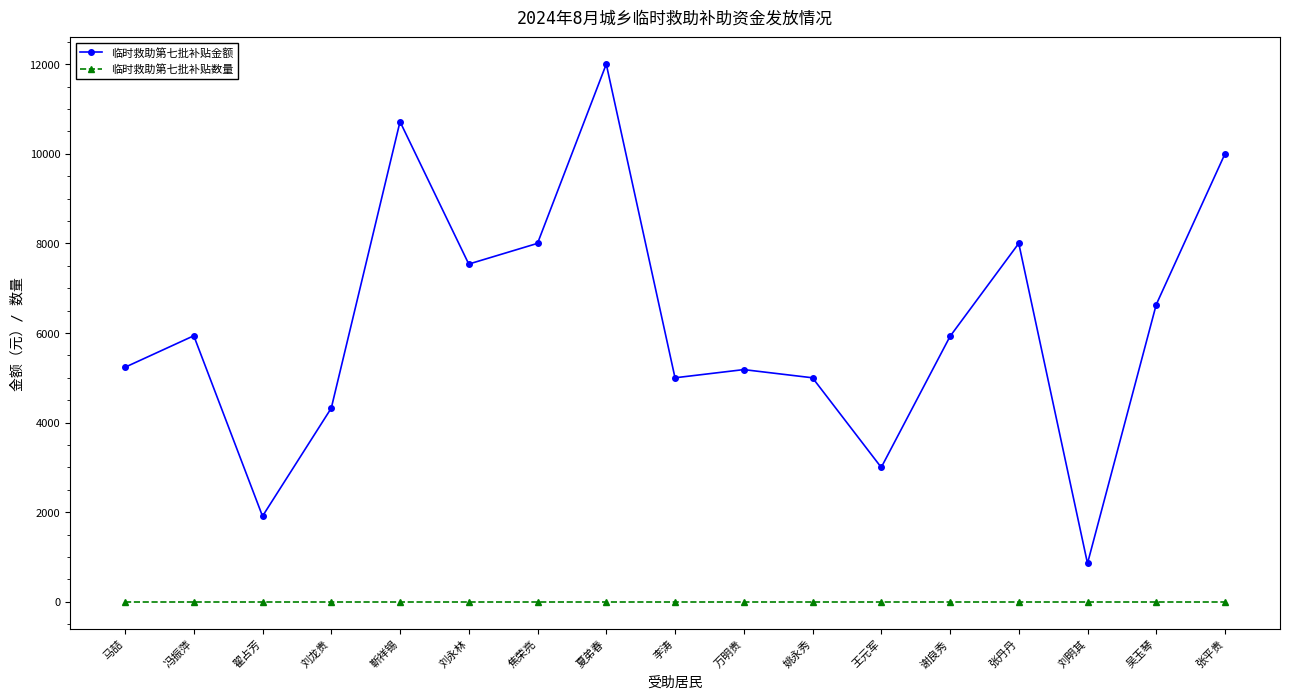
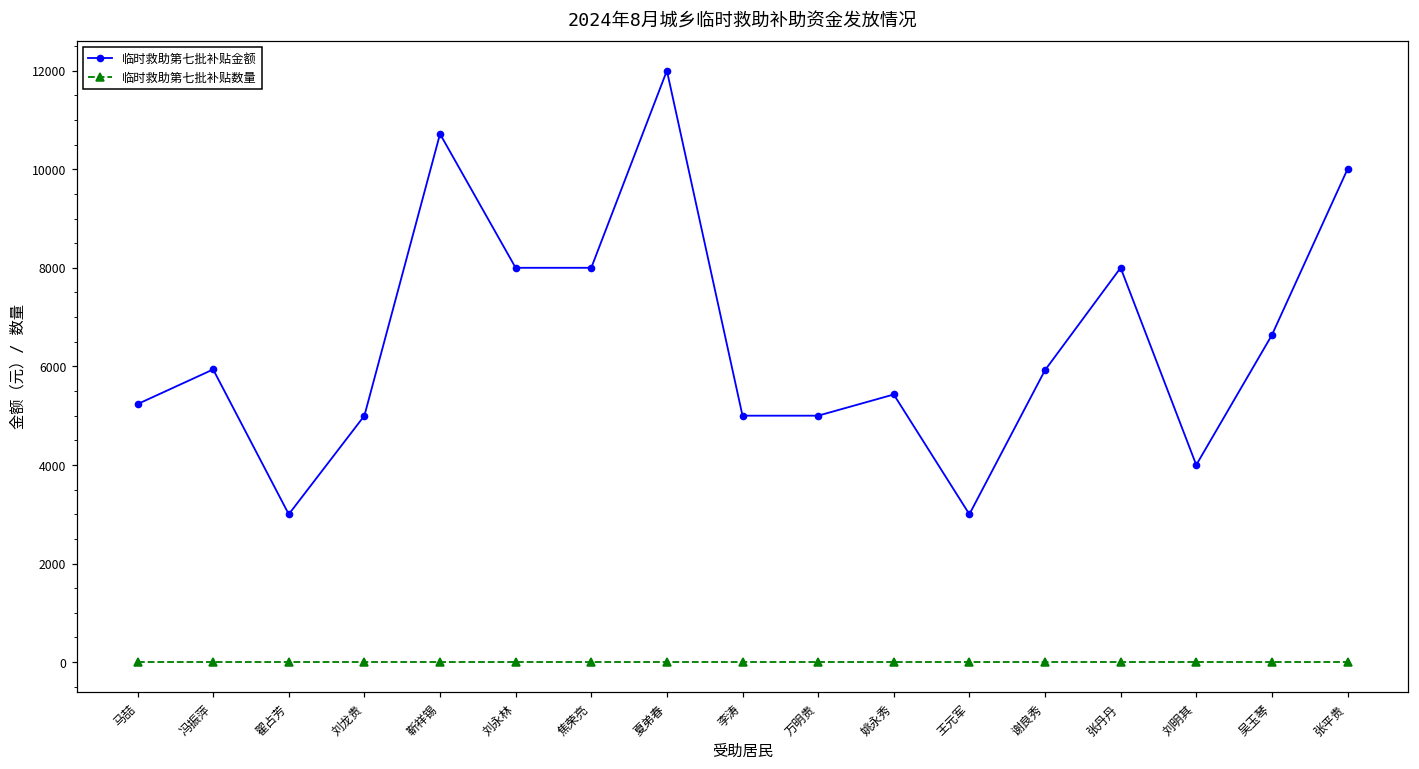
临时救助第七批补贴金额, 翟占芳: 1900 -> 3000
临时救助第七批补贴金额, 刘龙贵: 4300 -> 5000
临时救助第七批补贴金额, 刘永林: 7500 -> 8000
临时救助第七批补贴金额, 万明贵: 5200 -> 5000
临时救助第七批补贴金额, 姚永秀: 5000 -> 5400
临时救助第七批补贴金额, 刘明其: 900 -> 4000
